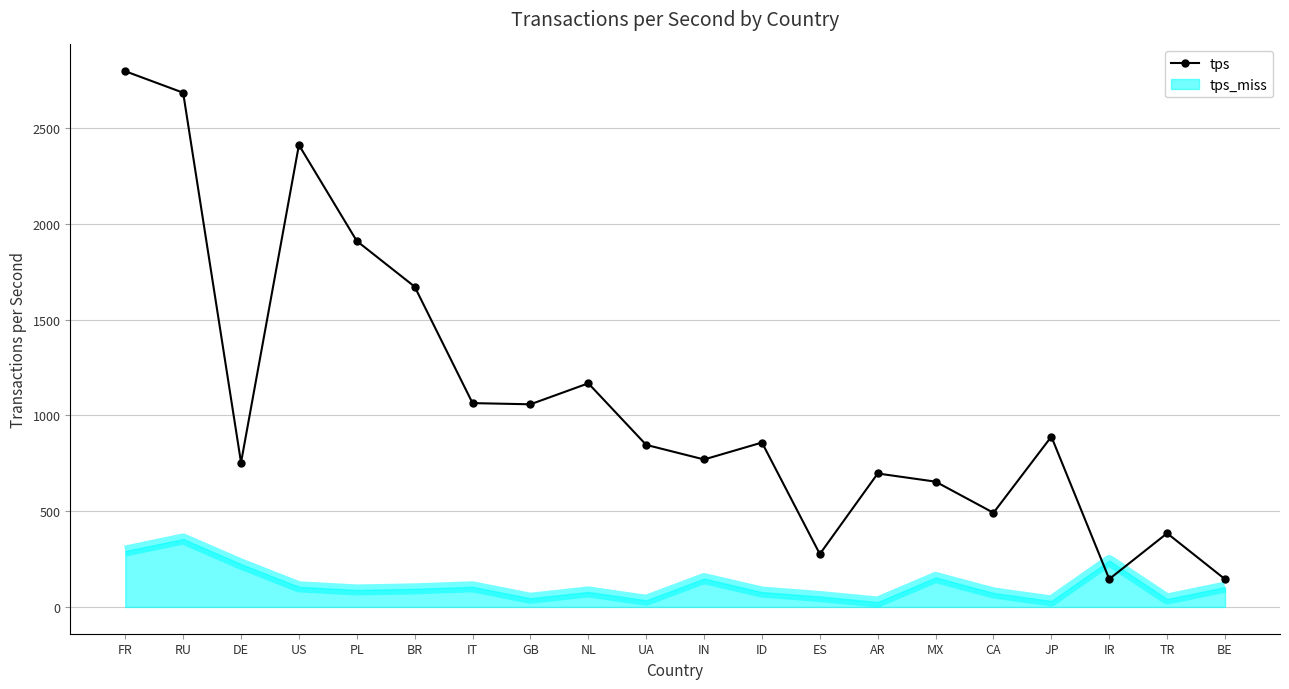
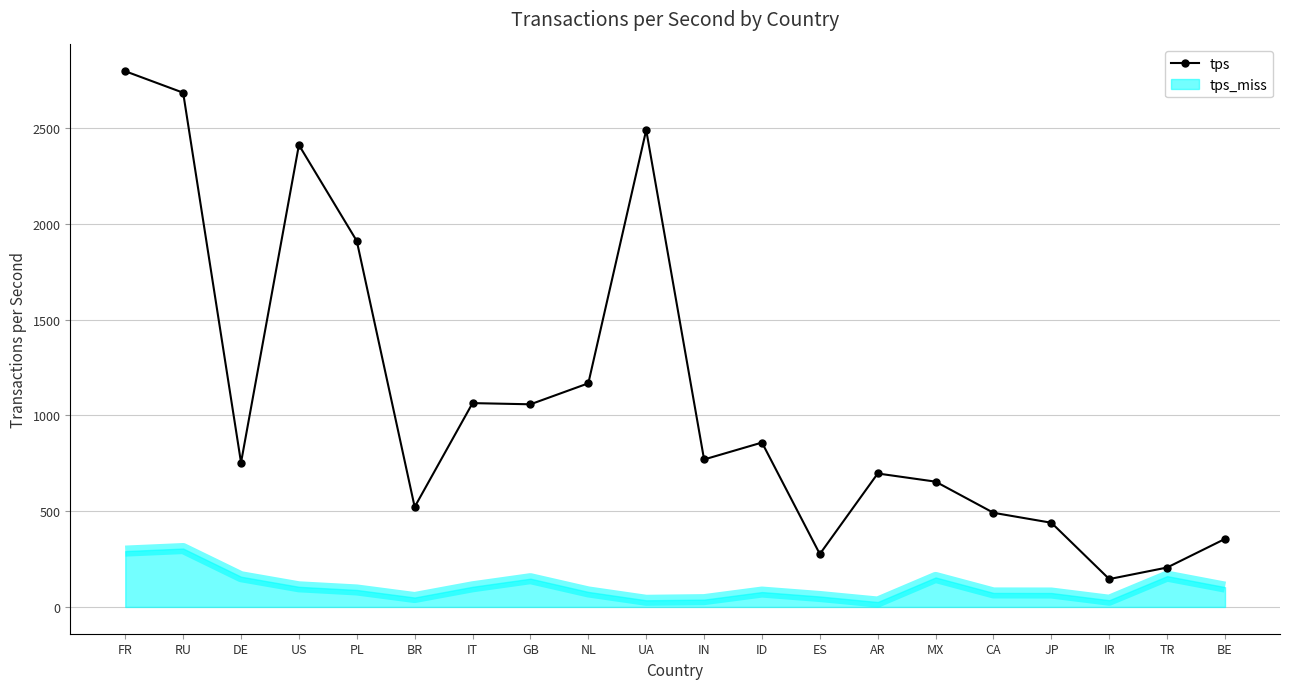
tps_miss, RU: 350 -> 300
tps_miss, DE: 220 -> 160
tps, BR: 1670 -> 520
tps_miss, BR: 90 -> 50
tps_miss, GB: 50 -> 150
tps, UA: 850 -> 2490
tps_miss, IN: 150 -> 40
tps, JP: 890 -> 440
tps_miss, JP: 30 -> 70
tps_miss, IR: 240 -> 40
tps, TR: 380 -> 210
tps_miss, TR: 40 -> 160
tps, BE: 140 -> 360
